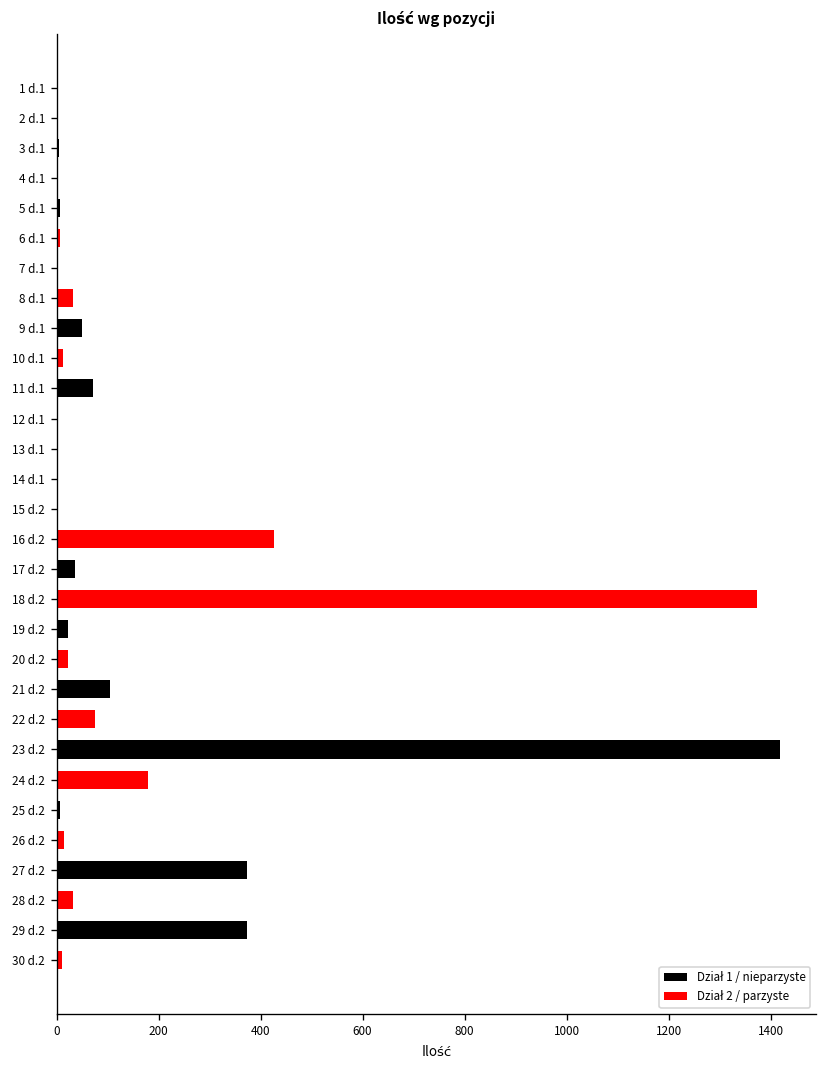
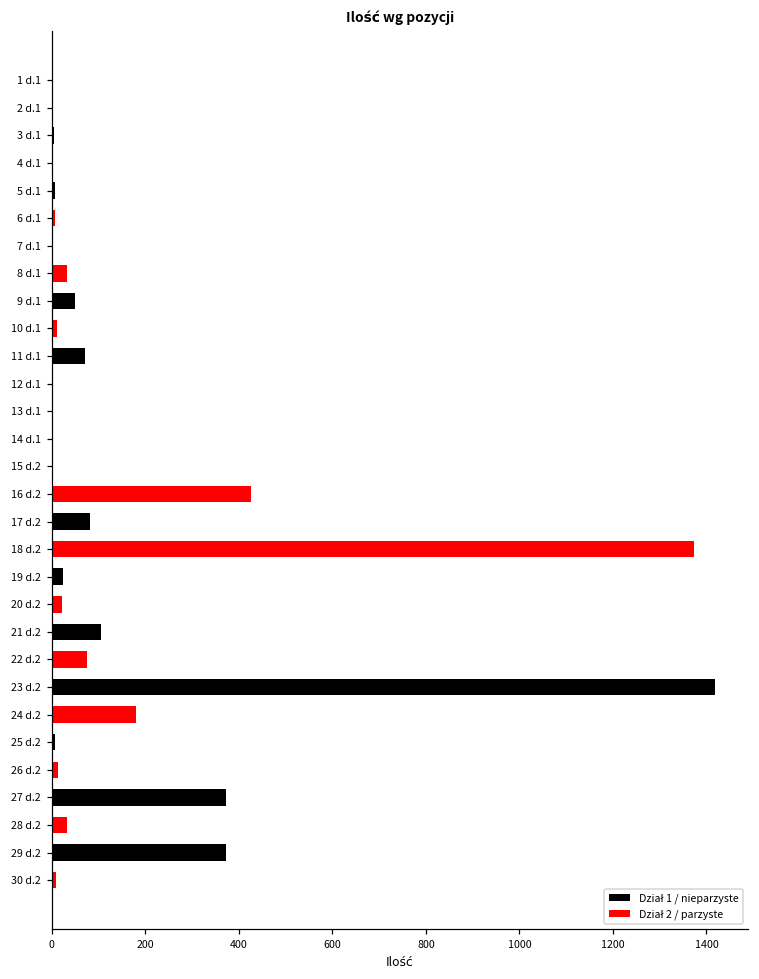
Dział 1 / nieparzyste, 17 d.2: 40 -> 80
